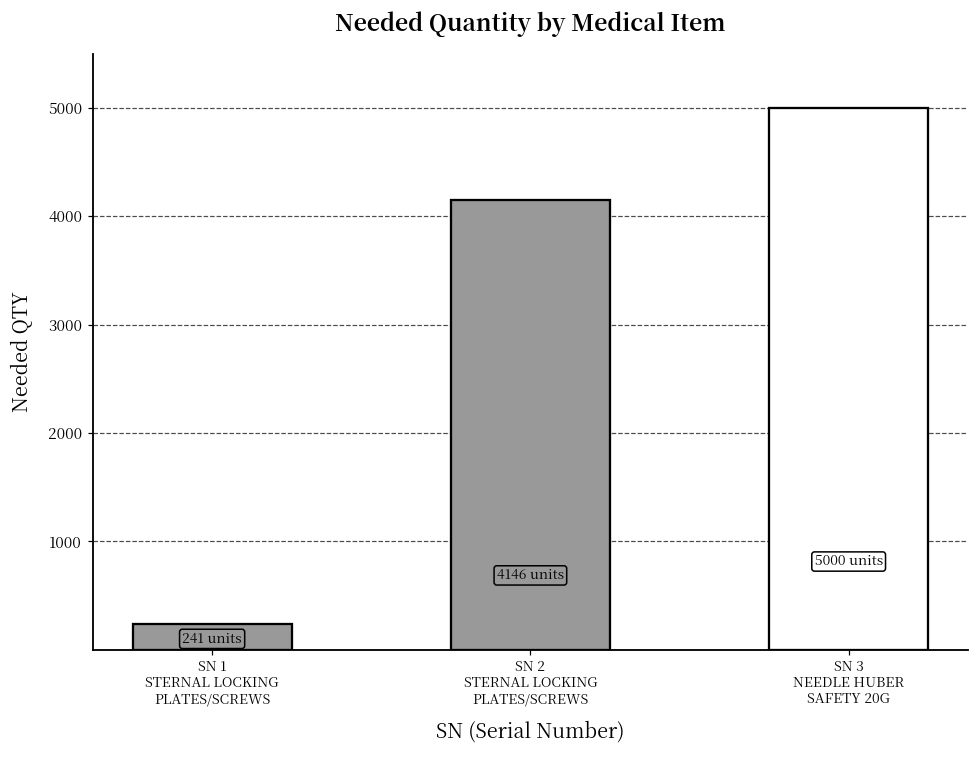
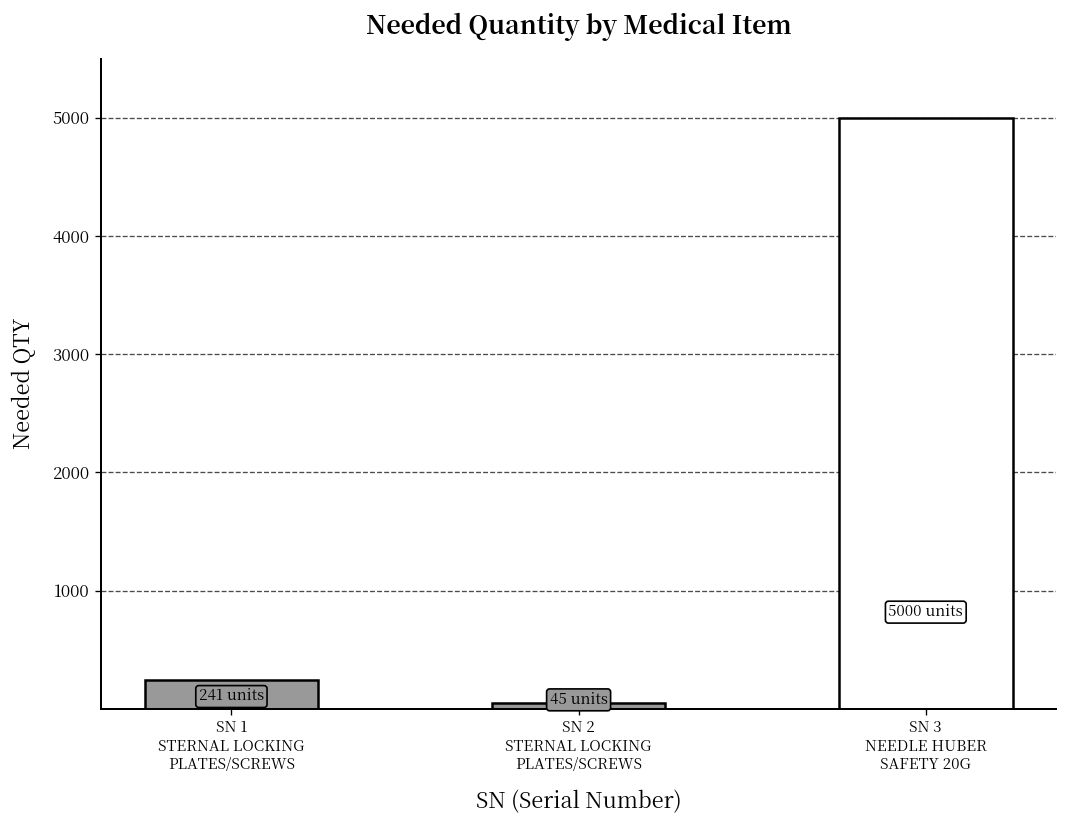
SN 2 STERNAL LOCKING PLATES/SCREWS: 4146 -> 45
